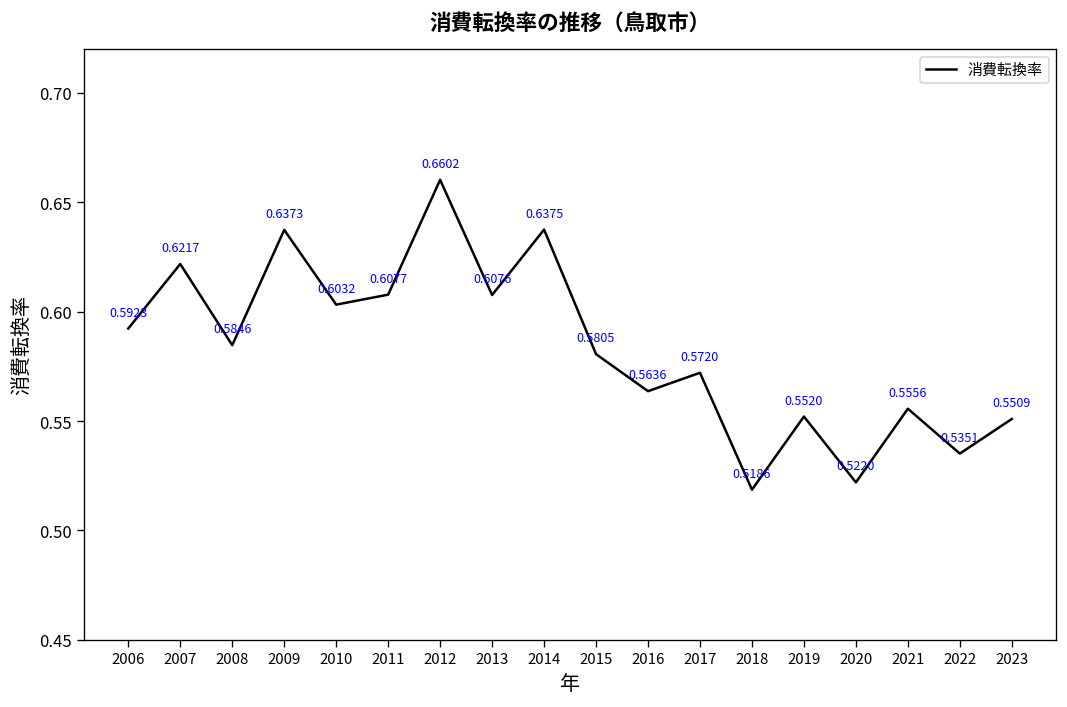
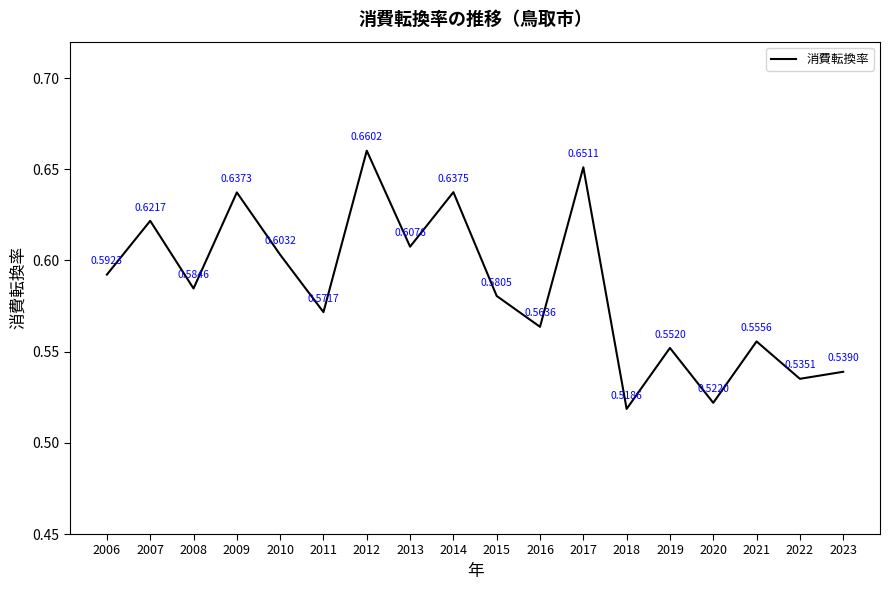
2011: 0.6077 -> 0.5717
2017: 0.5720 -> 0.6511
2023: 0.5509 -> 0.5390
